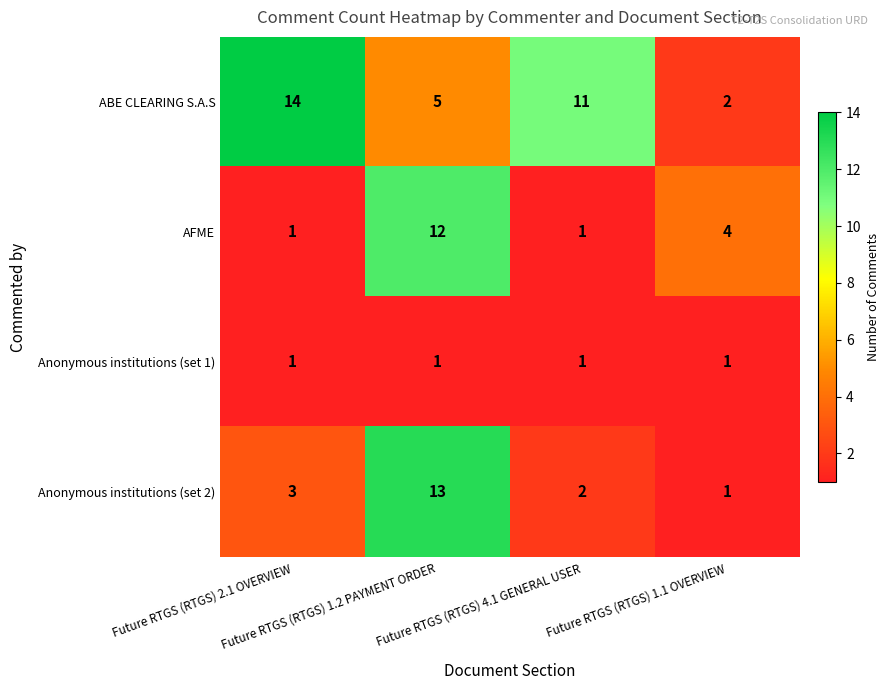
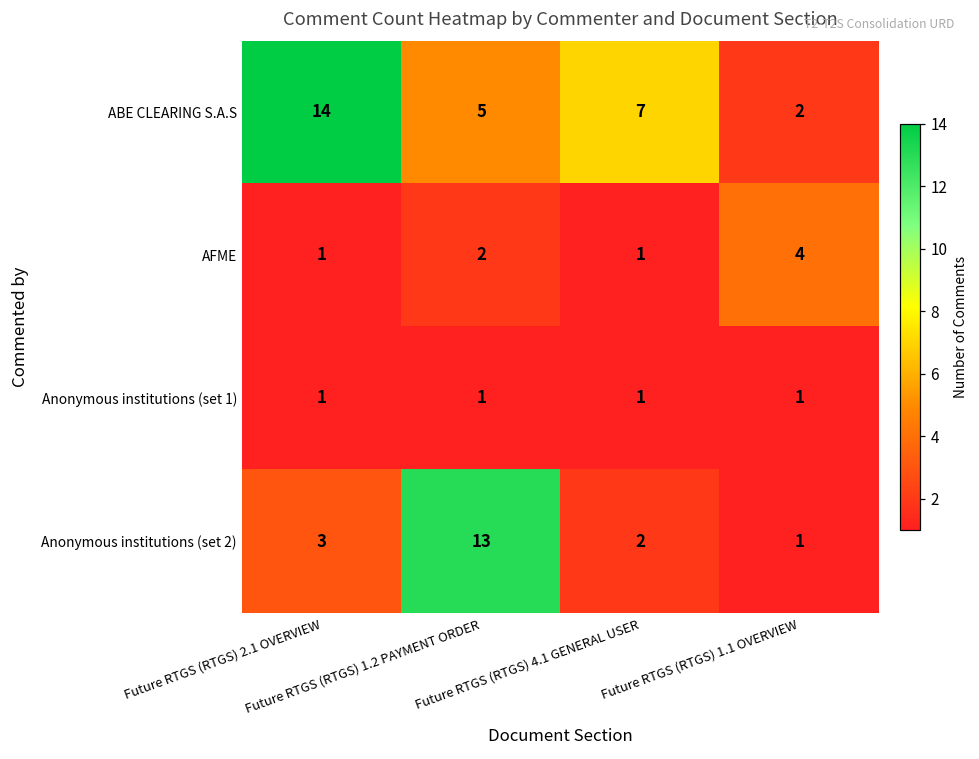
ABE CLEARING S.A.S, Future RTGS (RTGS) 4.1 GENERAL USER: 11 -> 7
AFME, Future RTGS (RTGS) 1.2 PAYMENT ORDER: 12 -> 2
